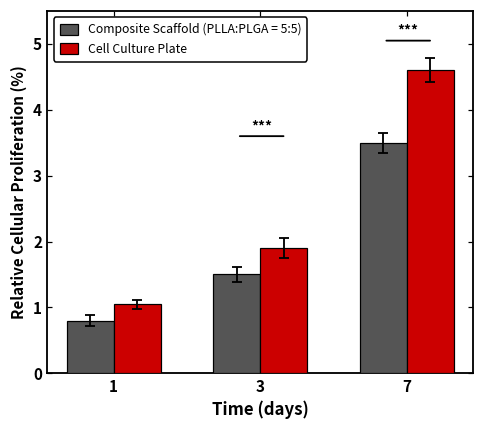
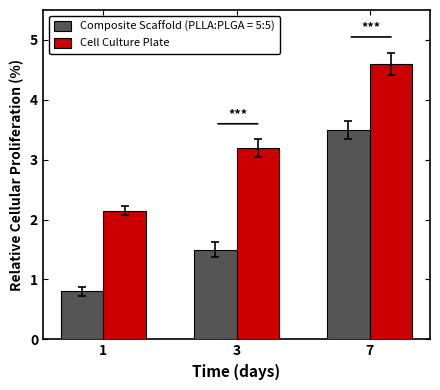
Cell Culture Plate, 1: 1.1 -> 2.2
Cell Culture Plate, 3: 1.9 -> 3.2
